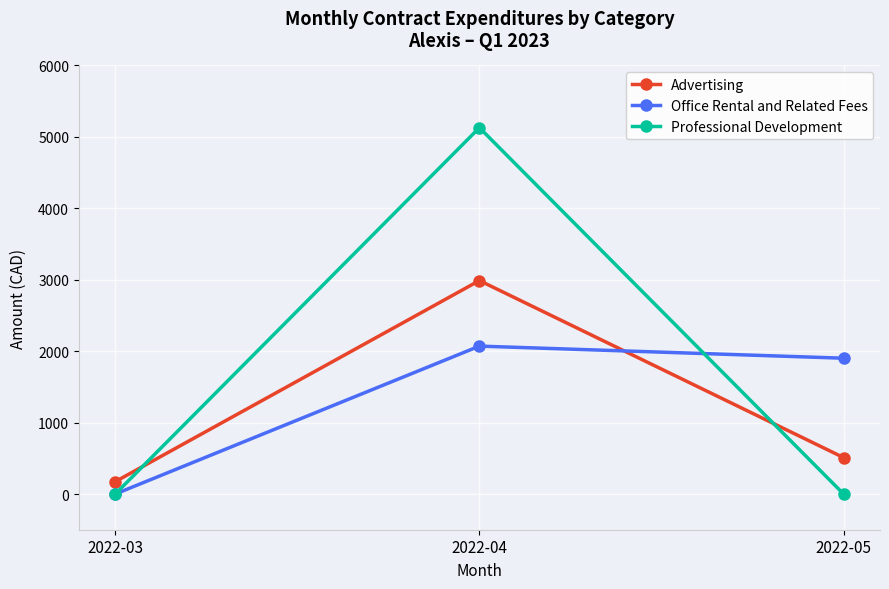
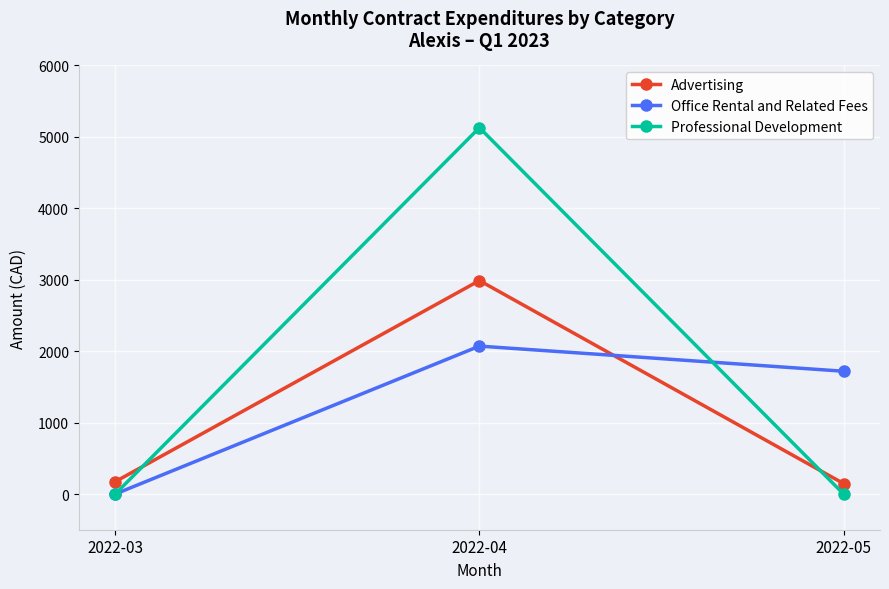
Advertising, 2022-05: 500 -> 100
Office Rental and Related Fees, 2022-05: 1900 -> 1700
